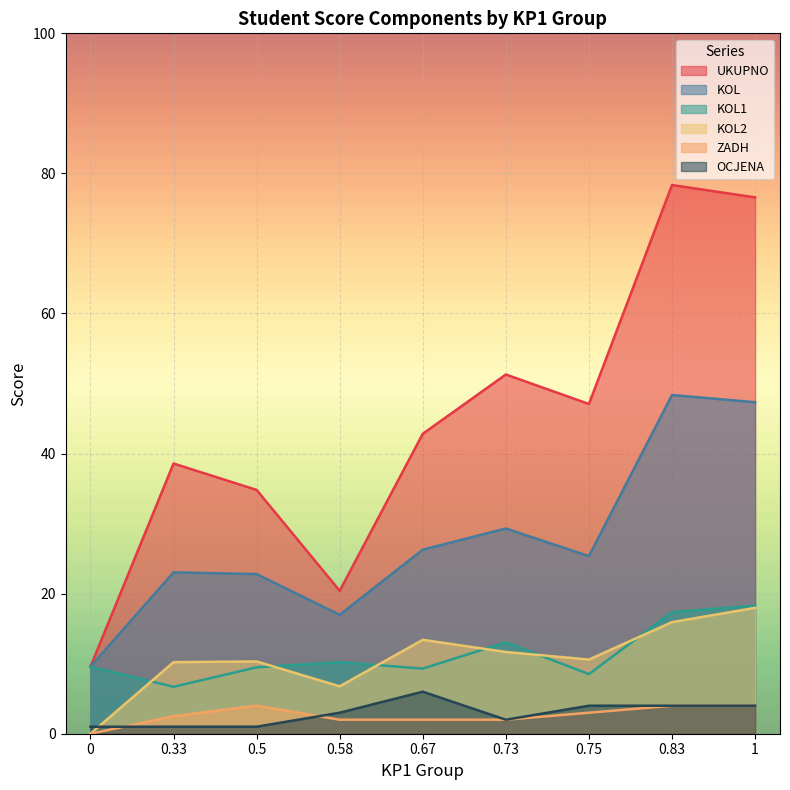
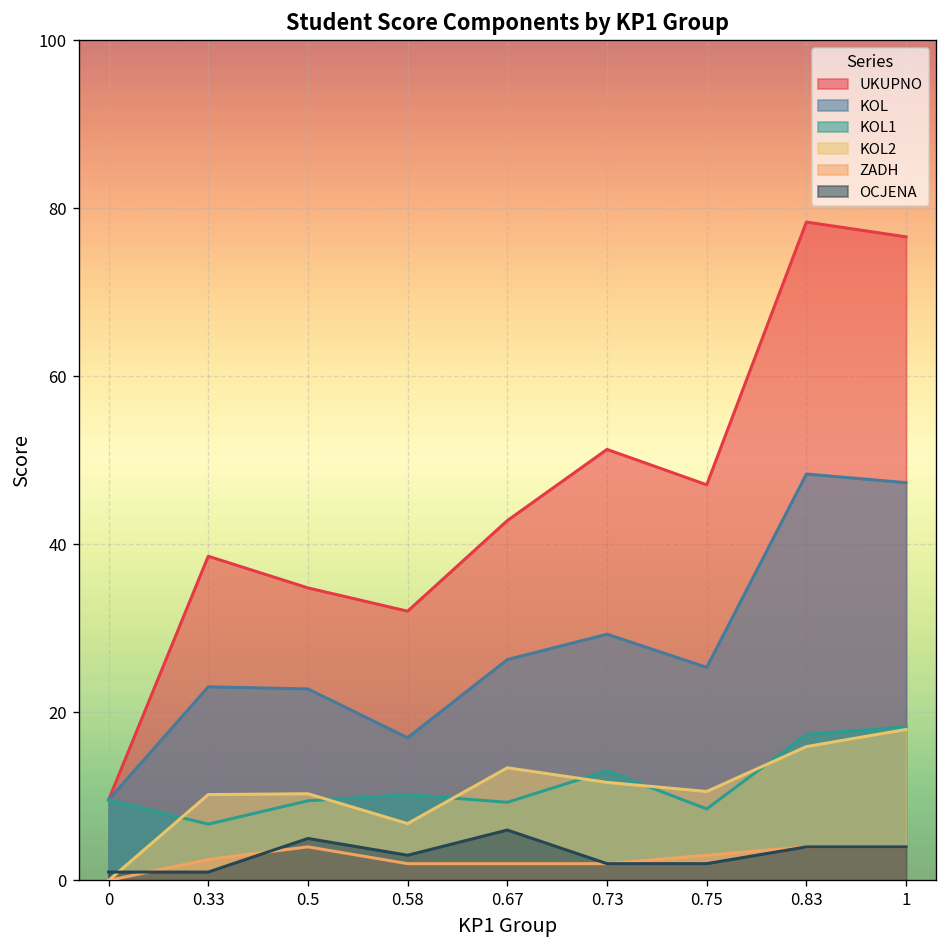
OCJENA, 0.5: 1 -> 5
UKUPNO, 0.58: 20 -> 32
OCJENA, 0.75: 4 -> 2
